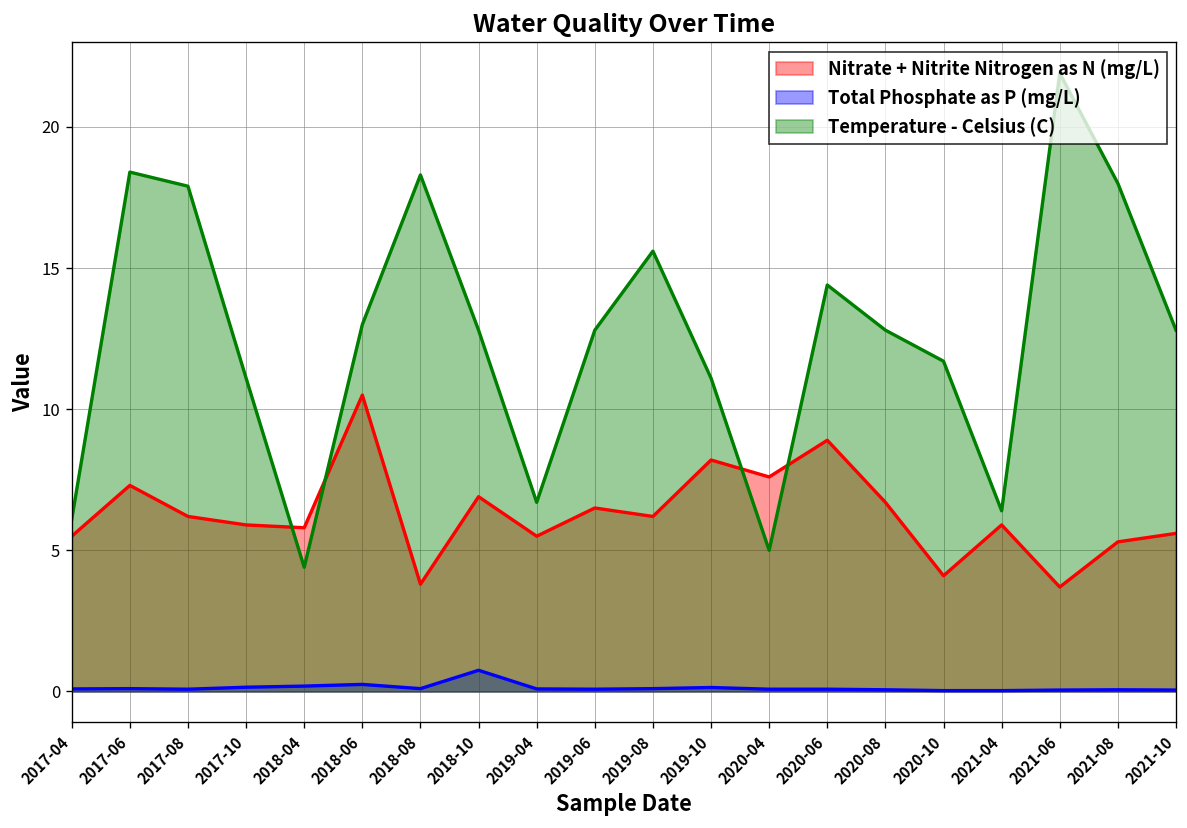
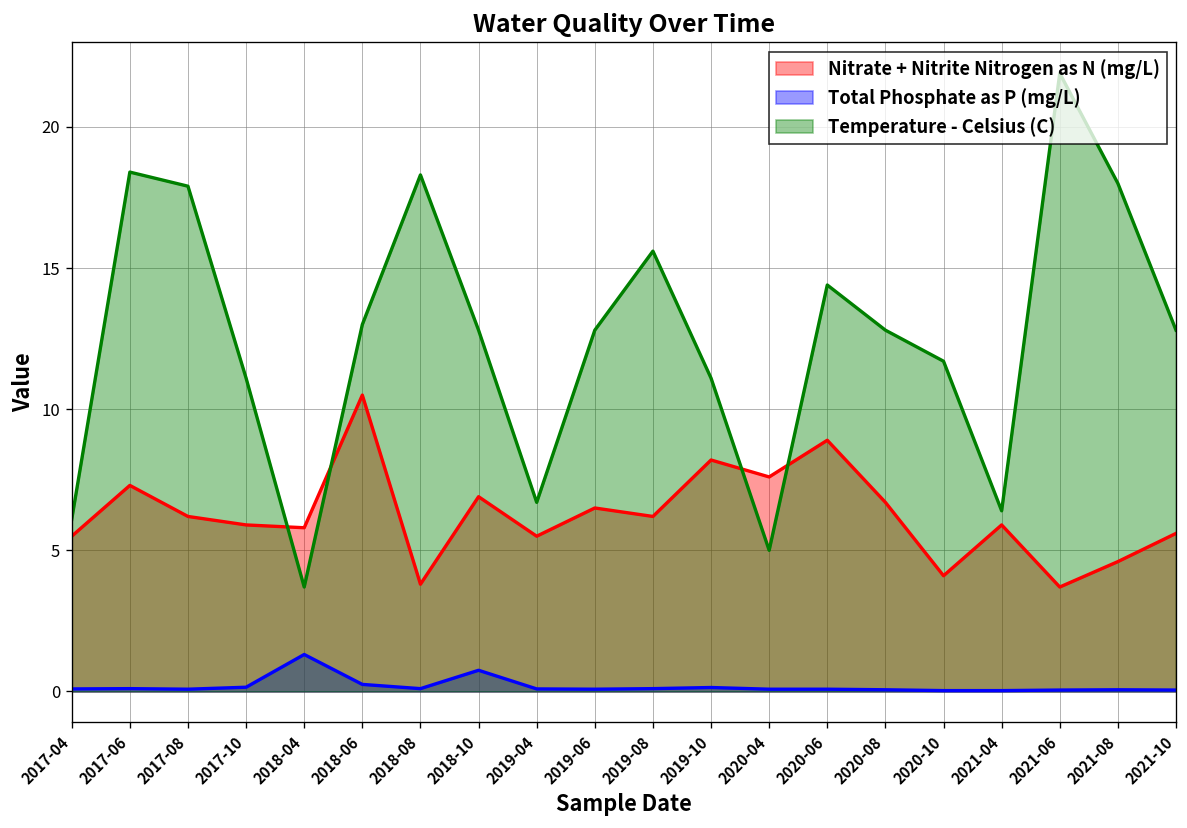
Total Phosphate as P (mg/L), 2018-04: 0.2 -> 1.3
Temperature - Celsius (C), 2018-04: 4.4 -> 3.7
Nitrate + Nitrite Nitrogen as N (mg/L), 2021-08: 5.3 -> 4.6
